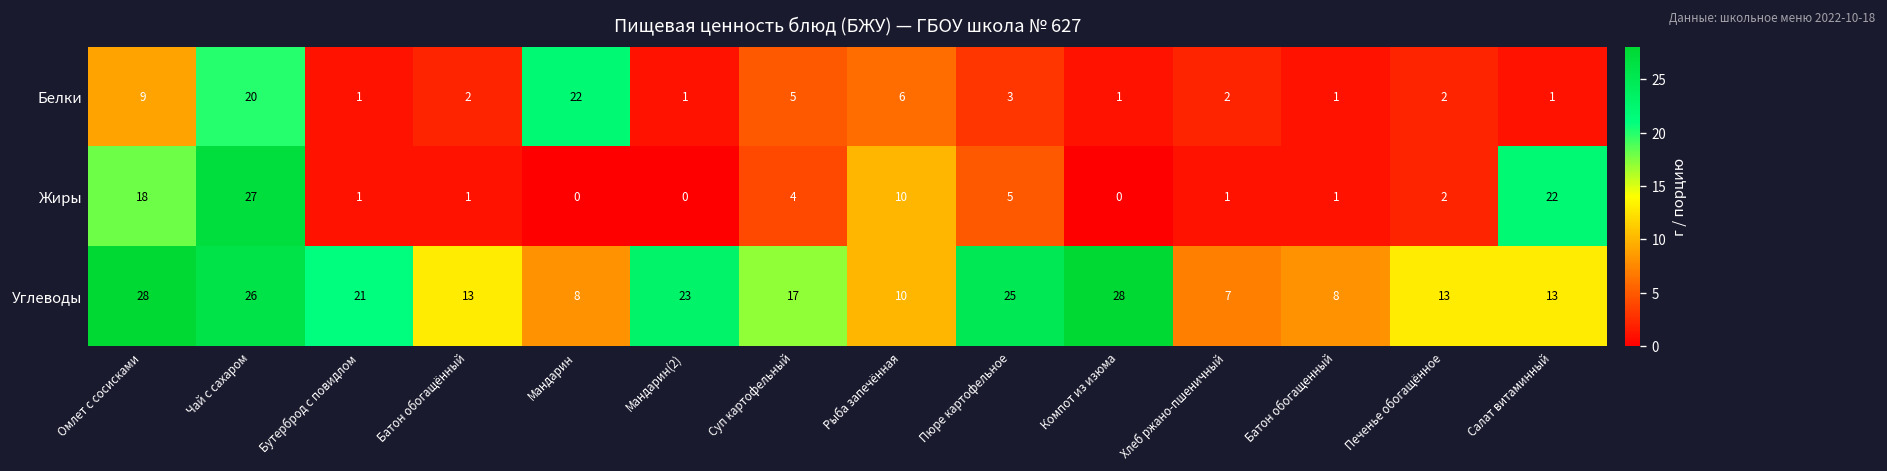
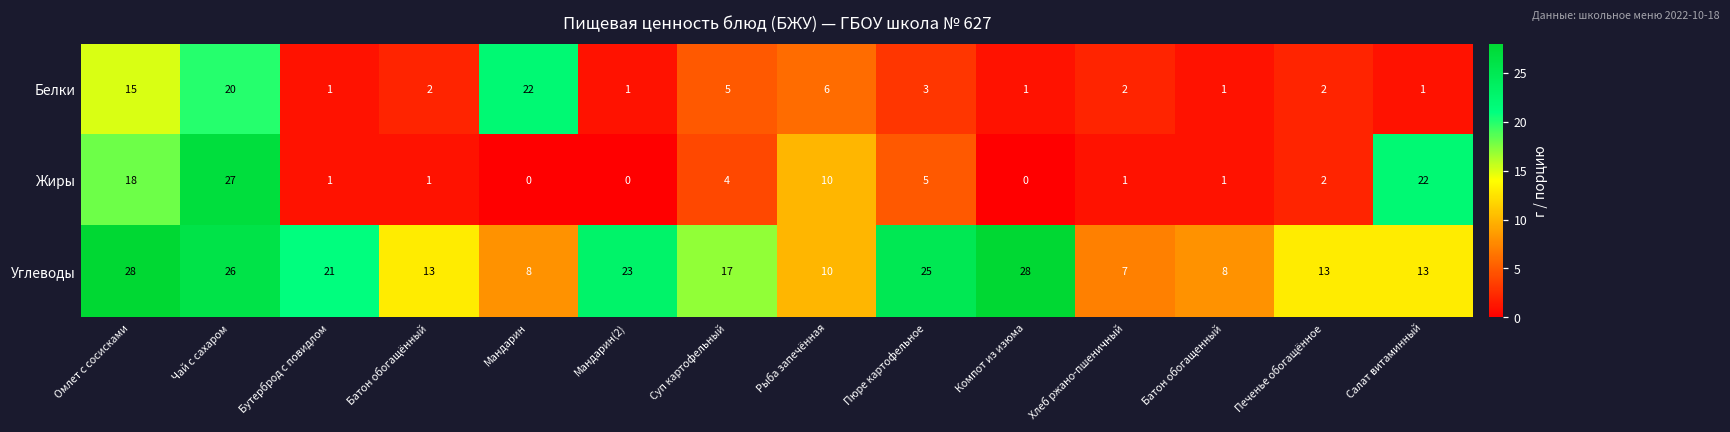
Белки, Омлет с сосисками: 9 -> 15
